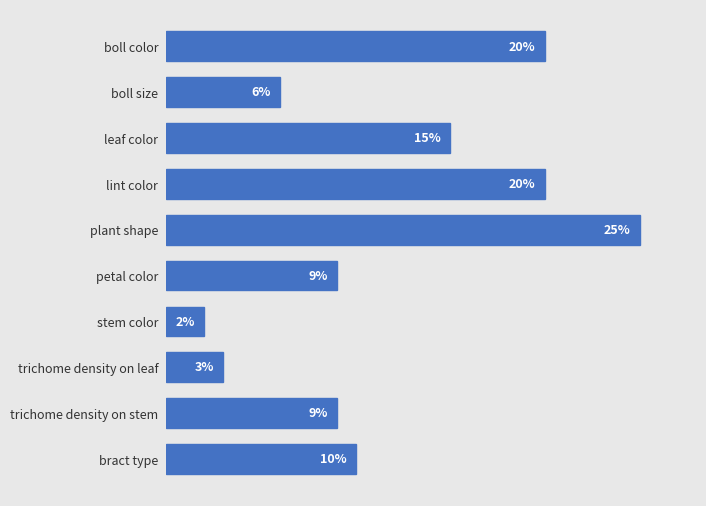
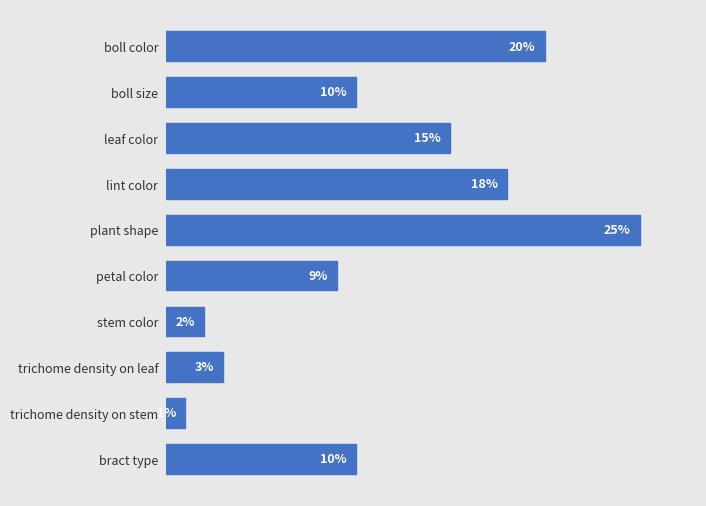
boll size: 6% -> 10%
lint color: 20% -> 18%
trichome density on stem: 9% -> 1%
